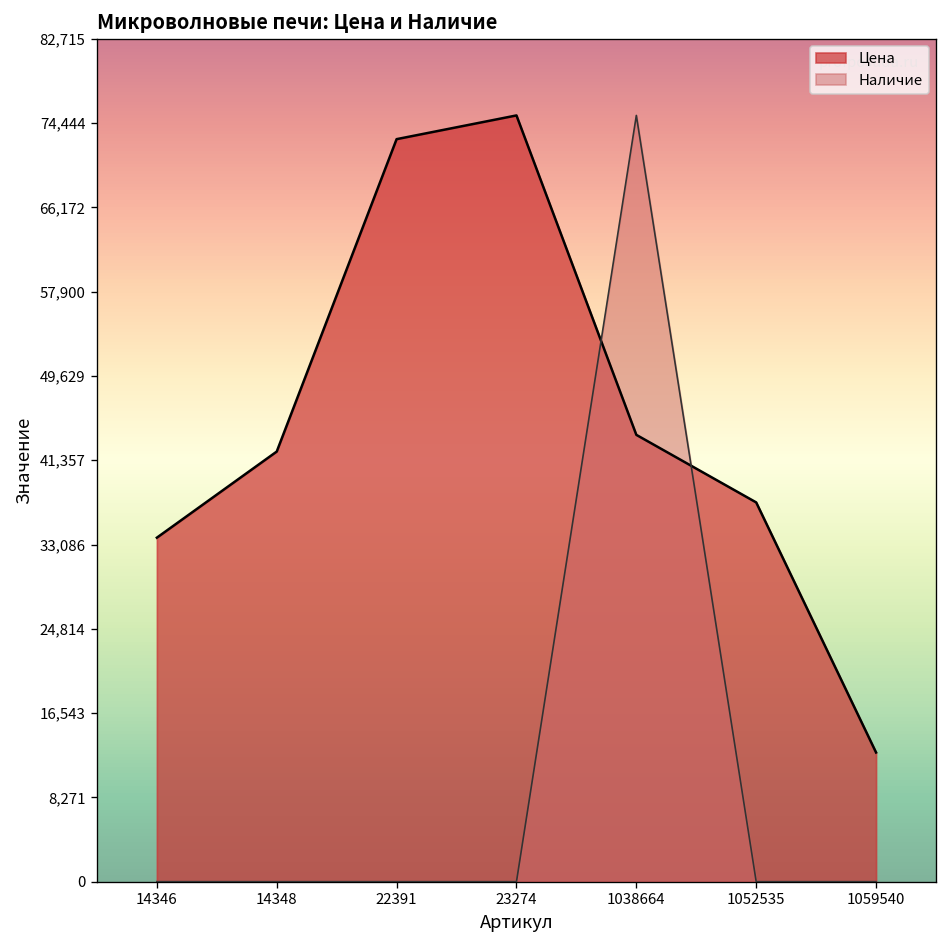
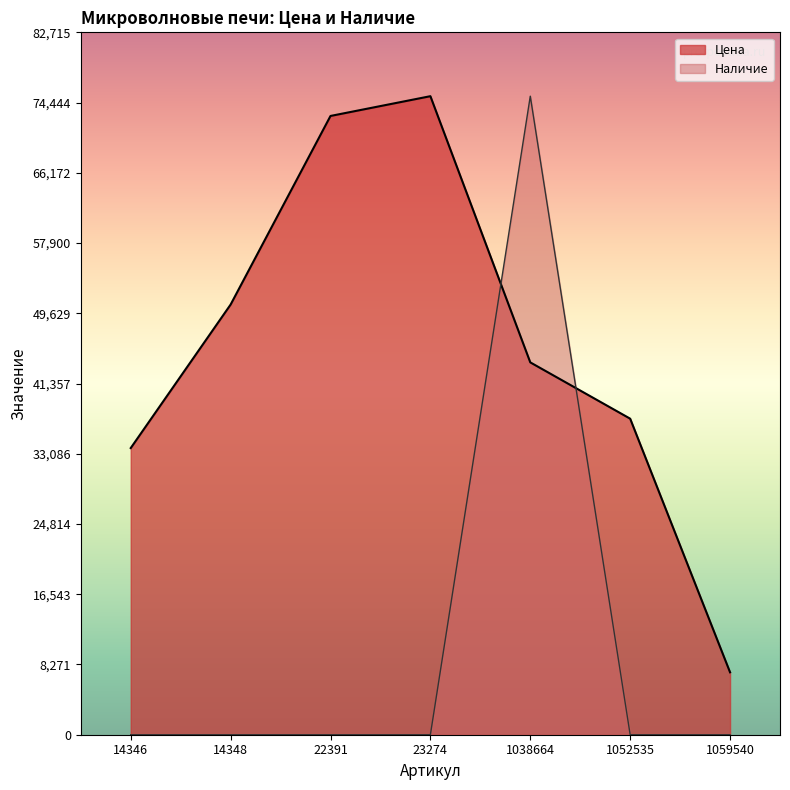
Цена, 14348: 42,000 -> 51,000
Цена, 1059540: 13,000 -> 7,000
